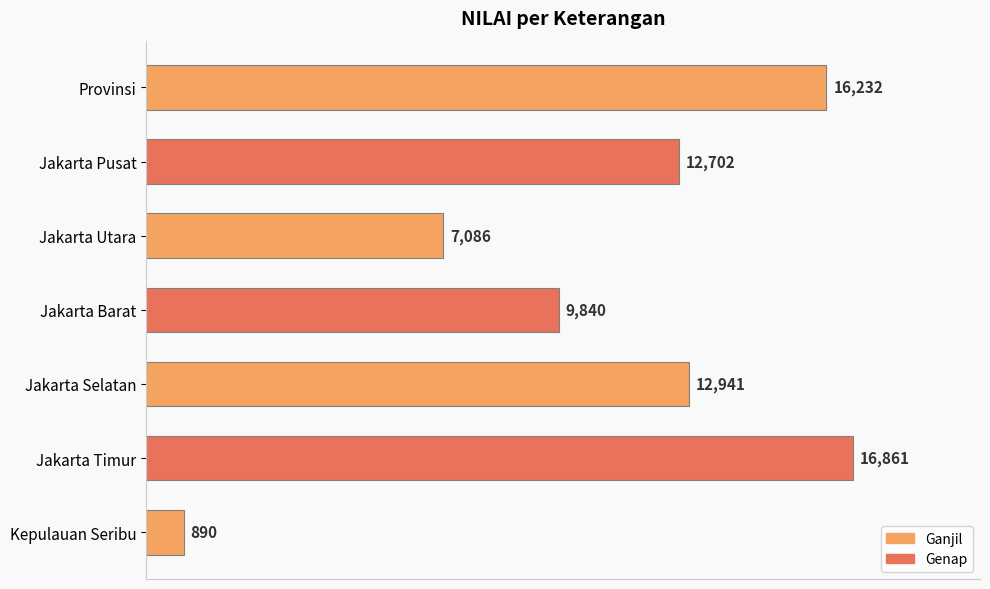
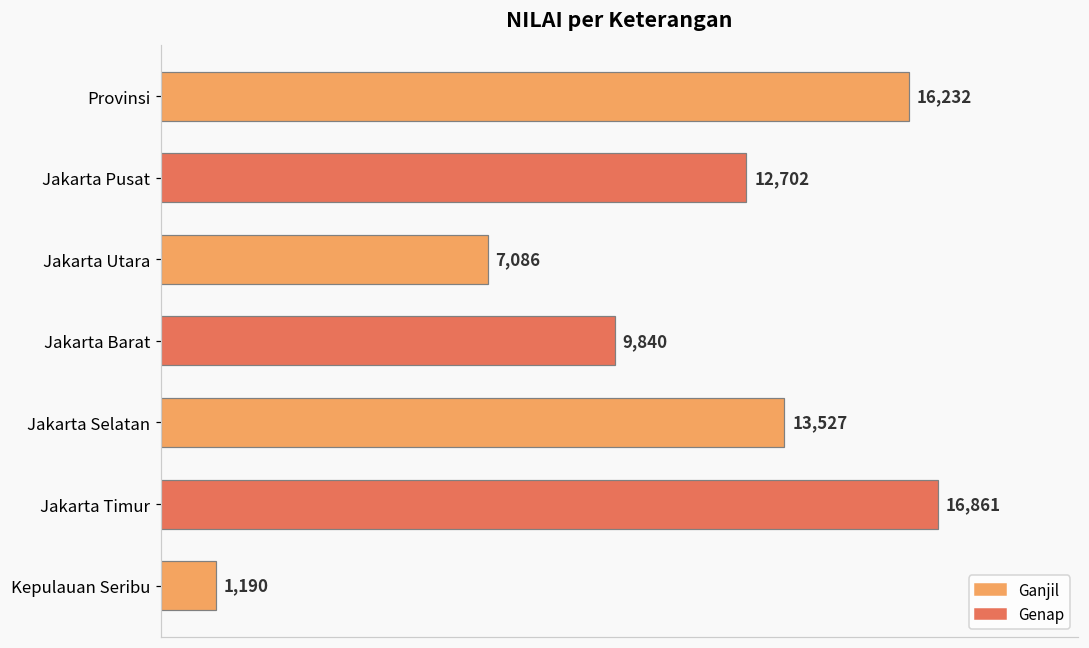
Jakarta Selatan: 12,941 -> 13,527
Kepulauan Seribu: 890 -> 1,190
